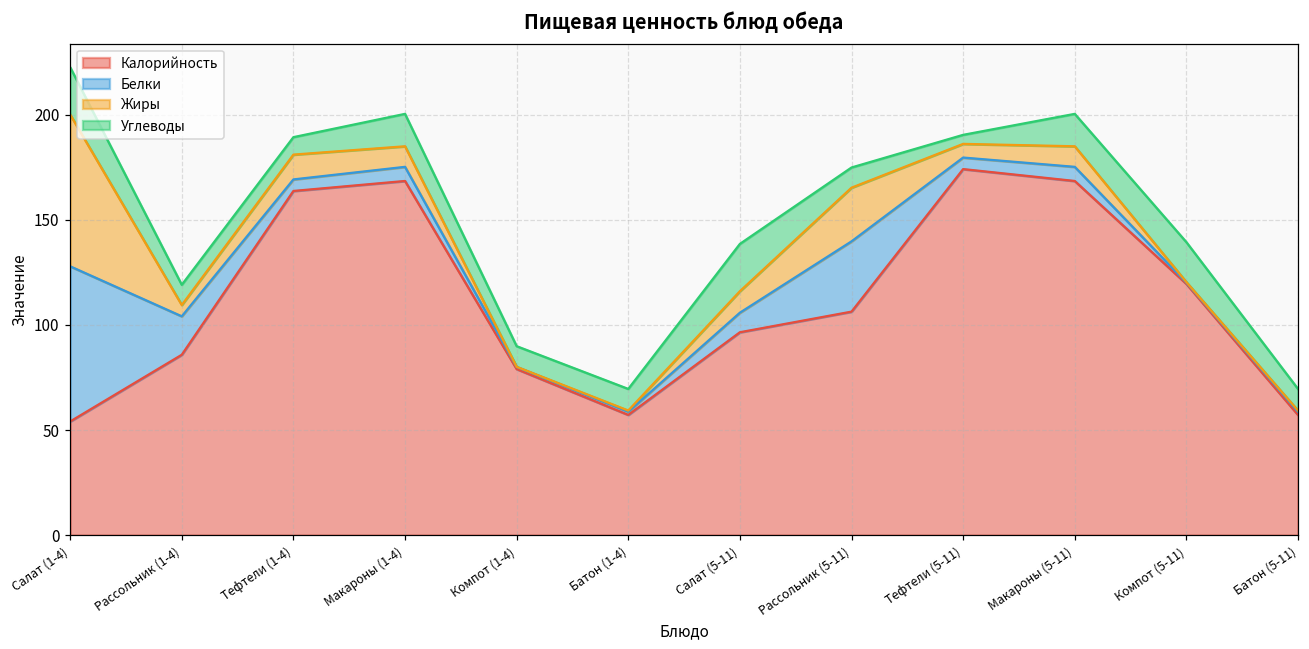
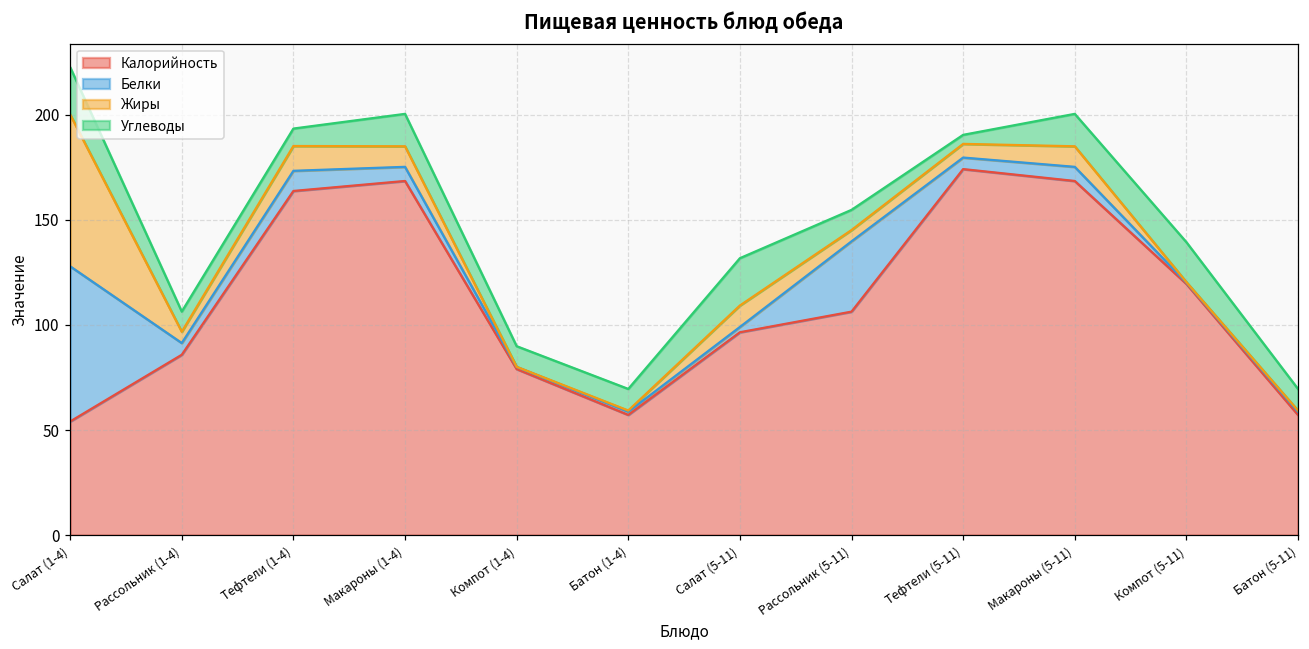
Белки, Рассольник (1-4): 18 -> 6
Белки, Тефтели (1-4): 5 -> 10
Белки, Салат (5-11): 9 -> 3
Жиры, Рассольник (5-11): 26 -> 5
